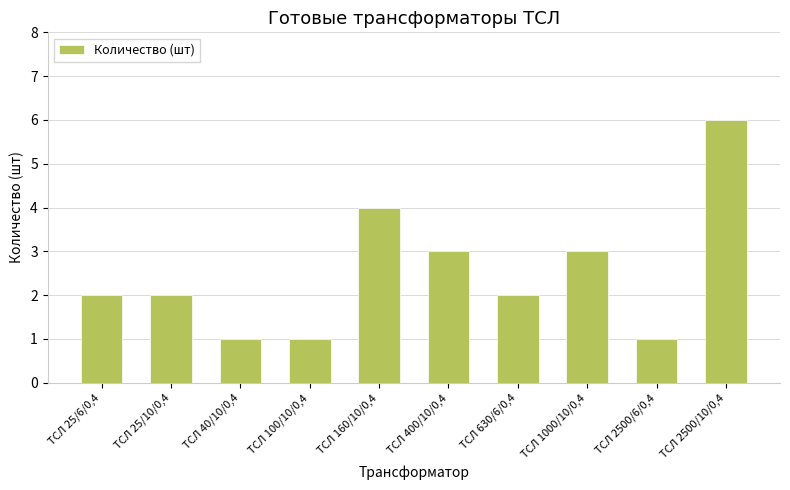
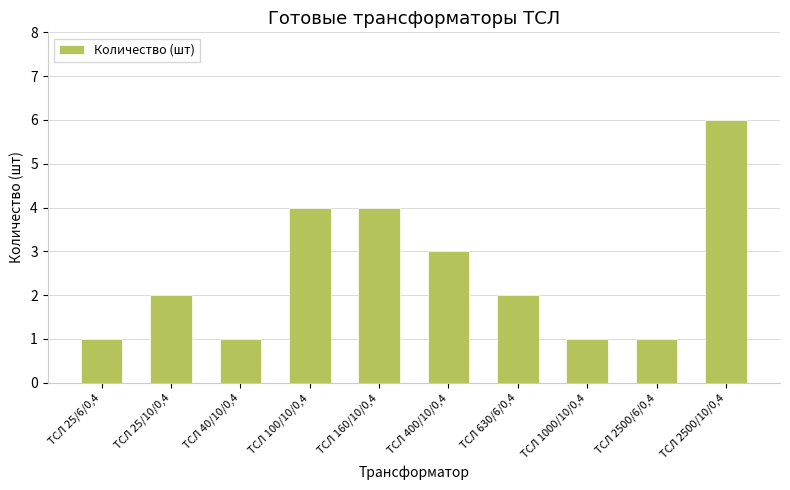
ТСЛ 25/6/0,4: 2 -> 1
ТСЛ 100/10/0,4: 1 -> 4
ТСЛ 1000/10/0,4: 3 -> 1
